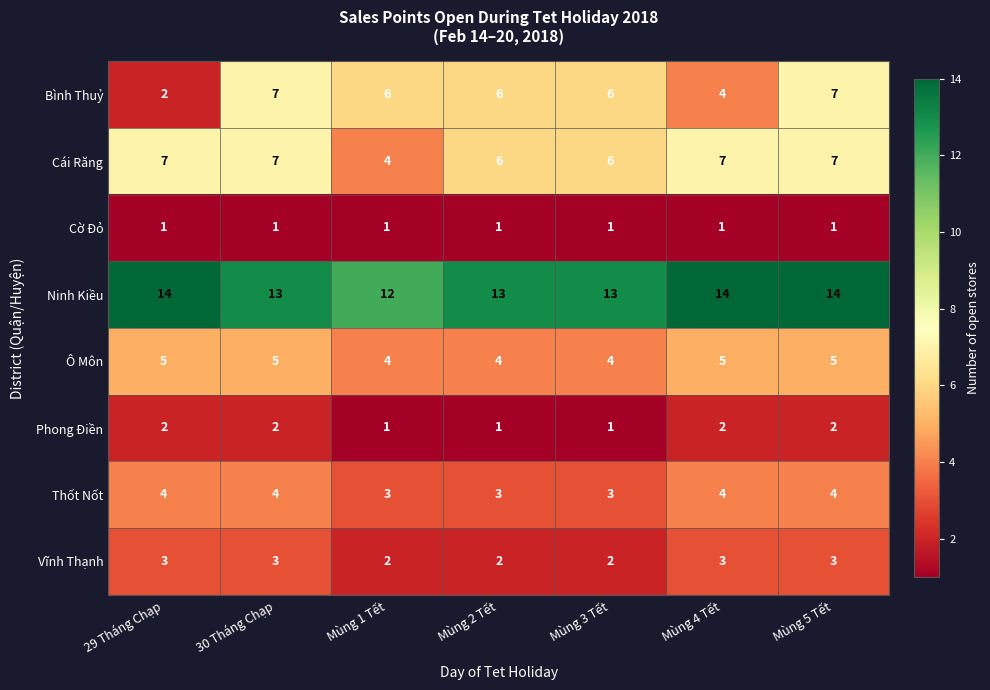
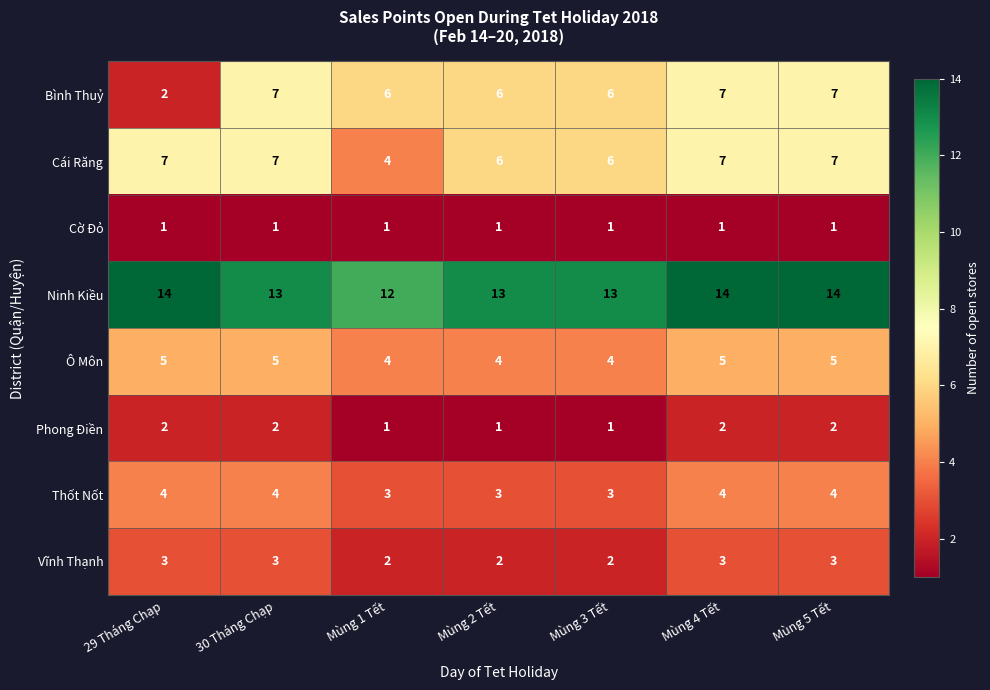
Bình Thuỷ, Mùng 4 Tết: 4 -> 7
